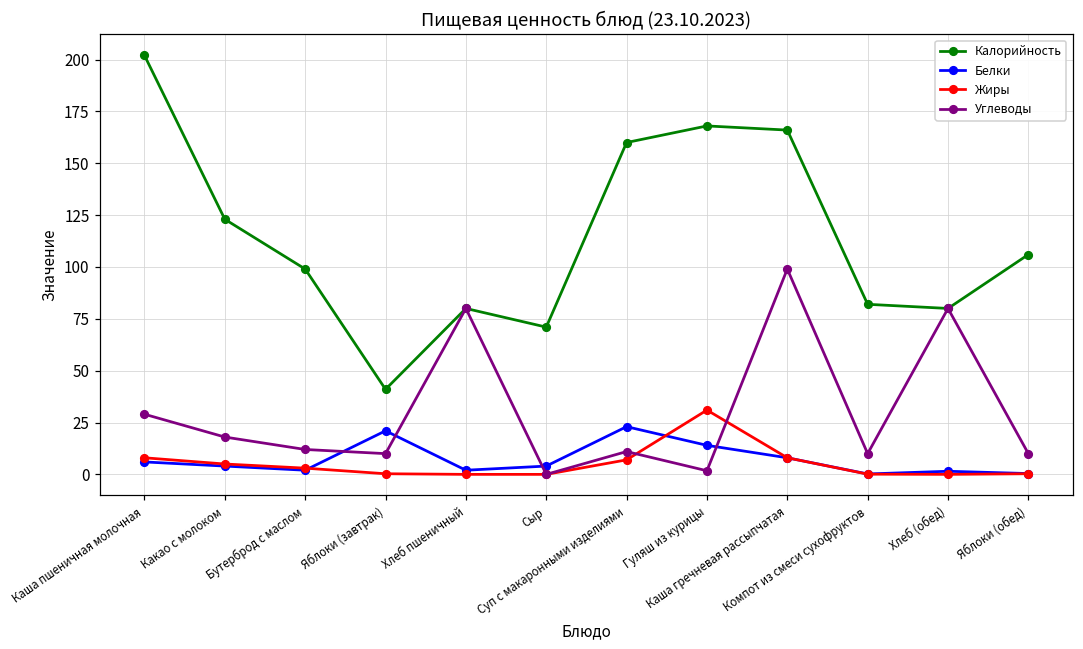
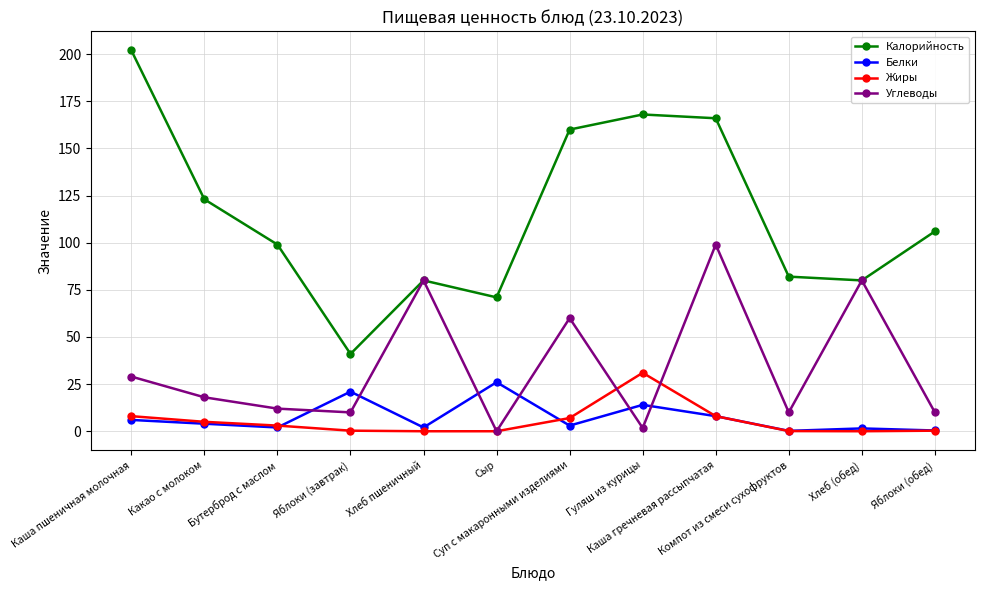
Белки, Сыр: 4 -> 26
Белки, Суп с макаронными изделиями: 23 -> 3
Углеводы, Суп с макаронными изделиями: 11 -> 60
